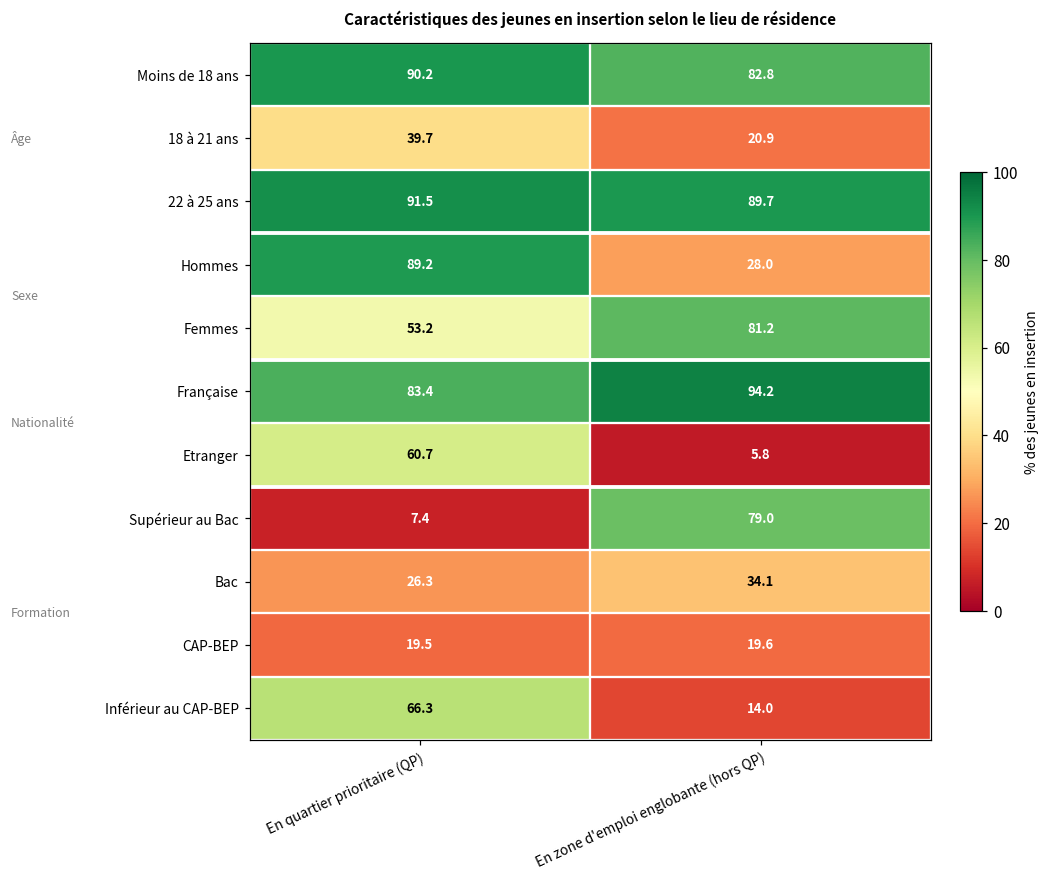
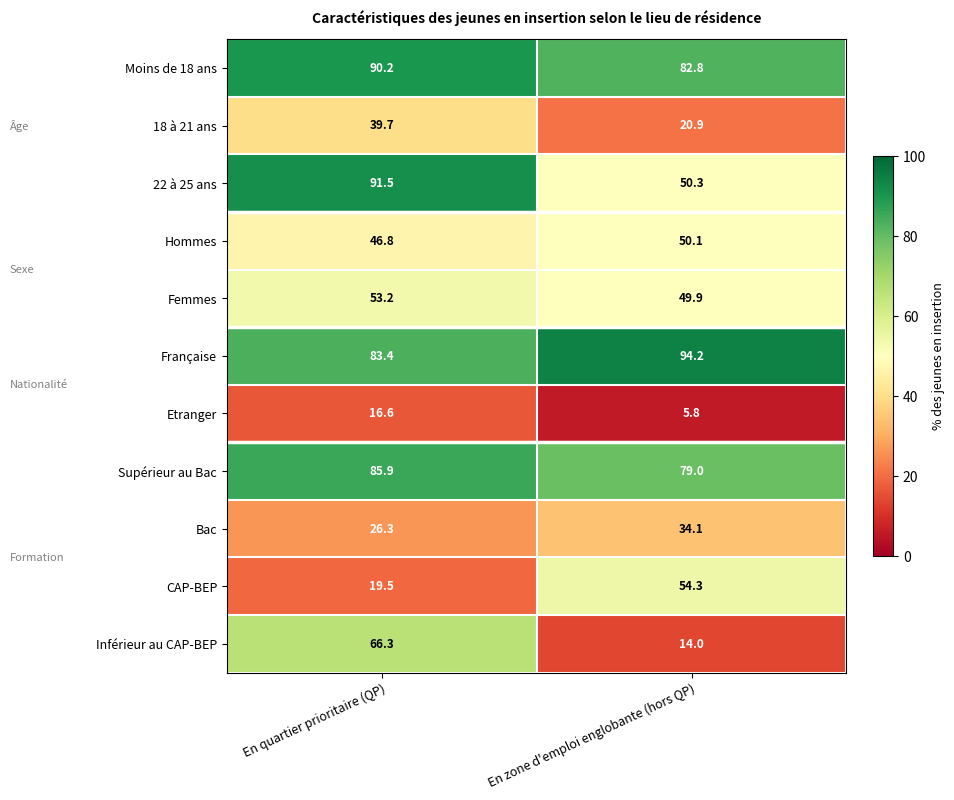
22 à 25 ans, En zone d'emploi englobante (hors QP): 89.7 -> 50.3
Hommes, En quartier prioritaire (QP): 89.2 -> 46.8
Hommes, En zone d'emploi englobante (hors QP): 28.0 -> 50.1
Femmes, En zone d'emploi englobante (hors QP): 81.2 -> 49.9
Etranger, En quartier prioritaire (QP): 60.7 -> 16.6
Supérieur au Bac, En quartier prioritaire (QP): 7.4 -> 85.9
CAP-BEP, En zone d'emploi englobante (hors QP): 19.6 -> 54.3
